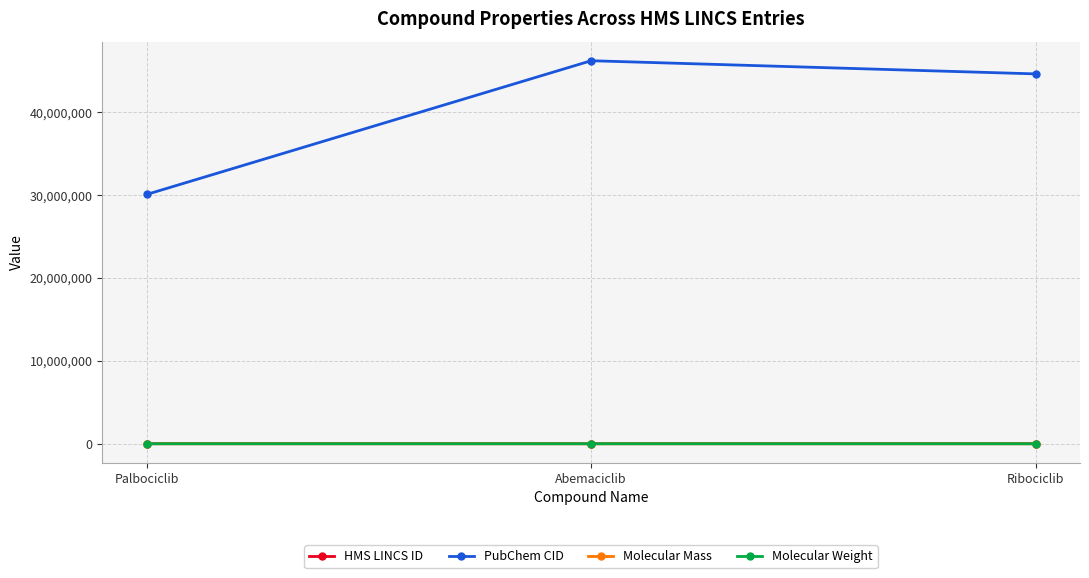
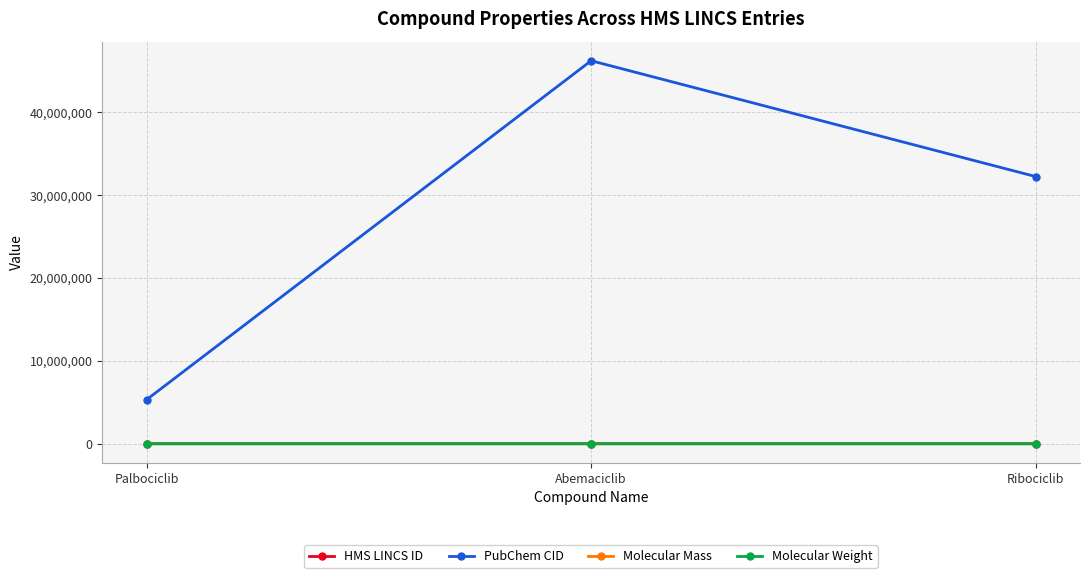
PubChem CID, Palbociclib: 30,000,000 -> 5,000,000
PubChem CID, Ribociclib: 45,000,000 -> 32,000,000
